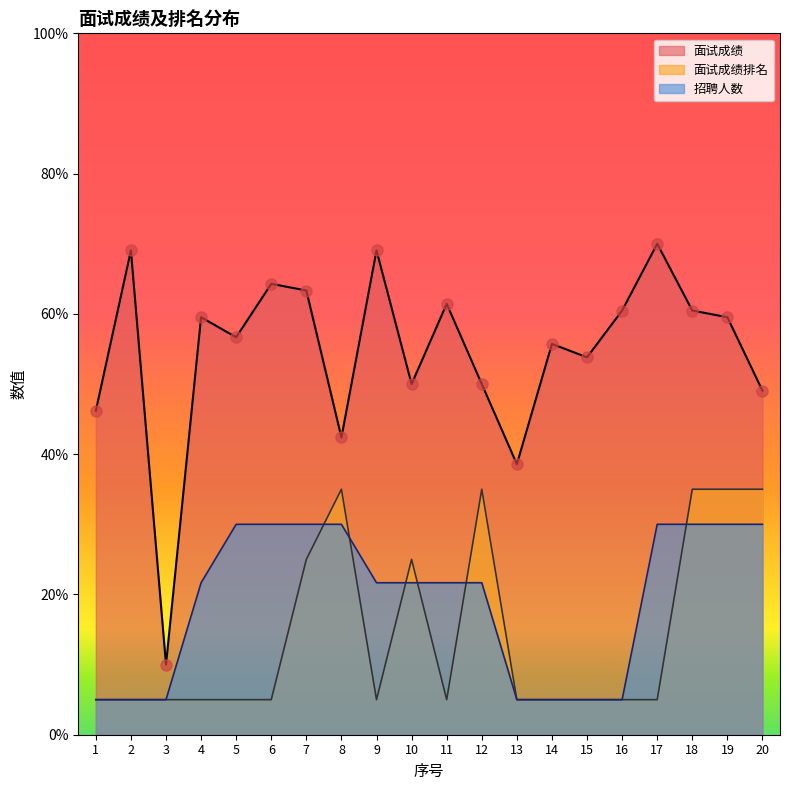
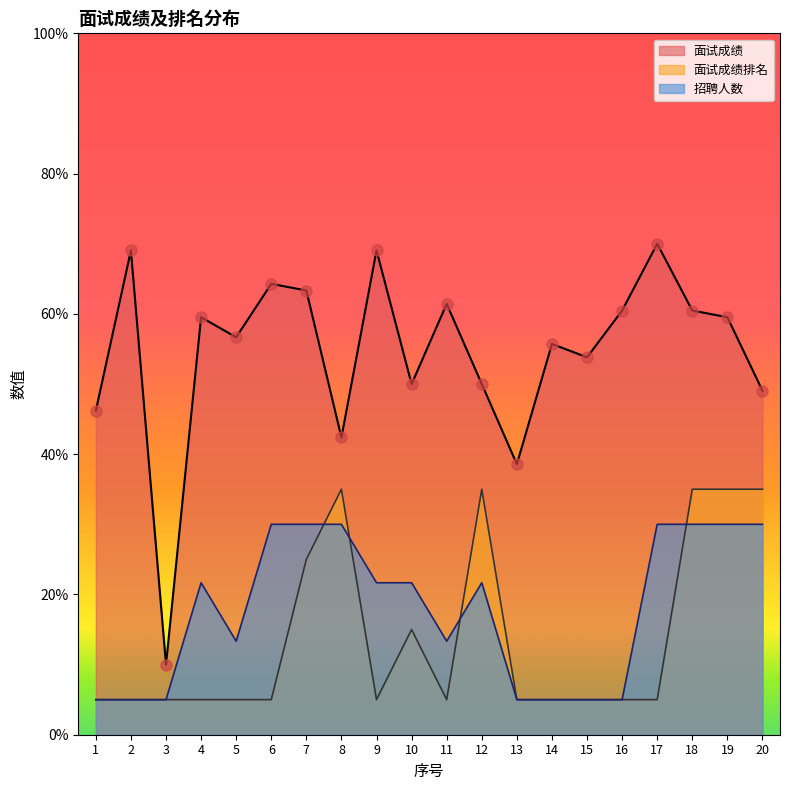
招聘人数, 5: 30% -> 13%
面试成绩排名, 10: 25% -> 15%
招聘人数, 11: 22% -> 13%
